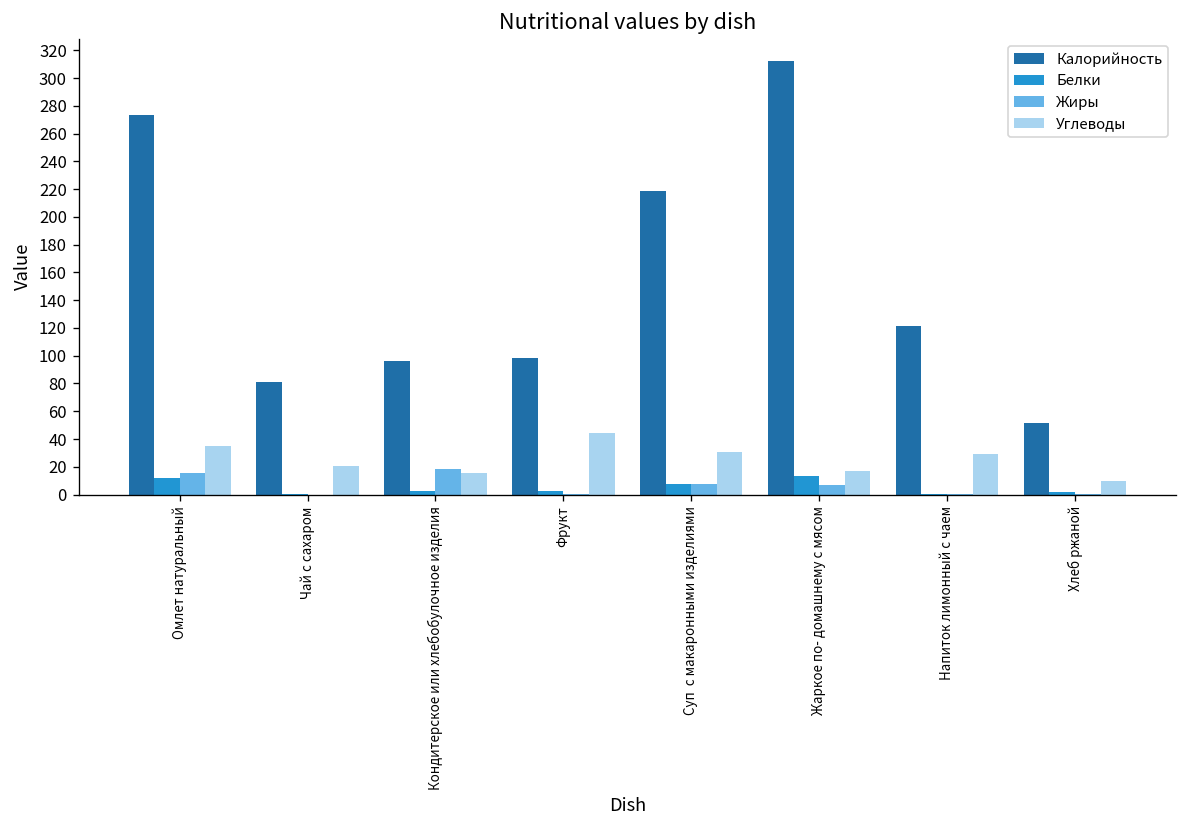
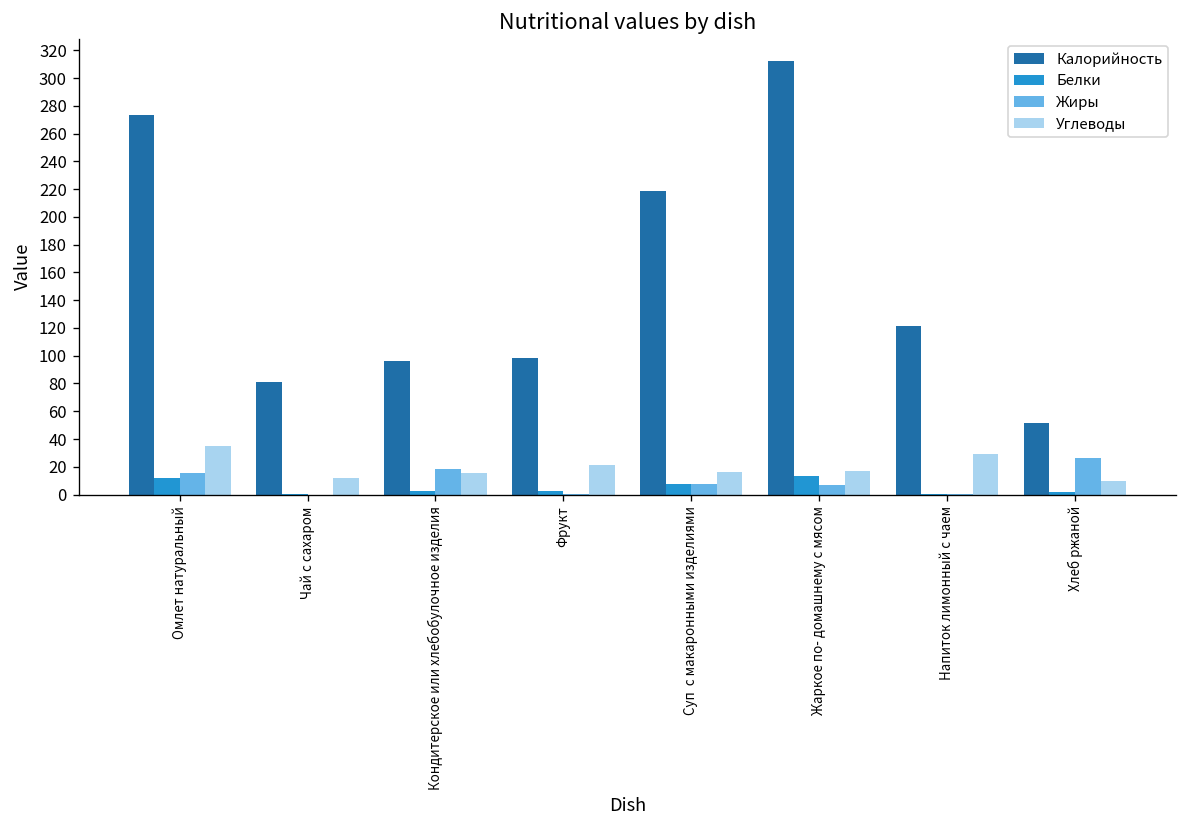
Углеводы, Чай с сахаром: 20 -> 12
Углеводы, Фрукт: 44 -> 22
Углеводы, Суп с макаронными изделиями: 31 -> 16
Жиры, Хлеб ржаной: 0 -> 27
